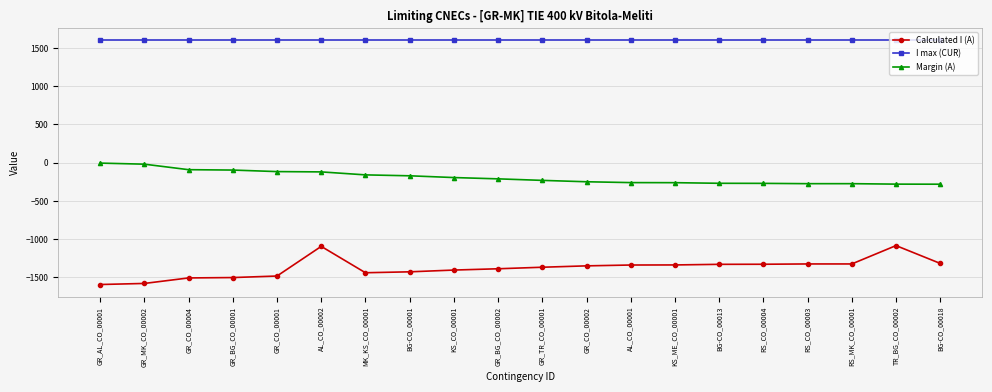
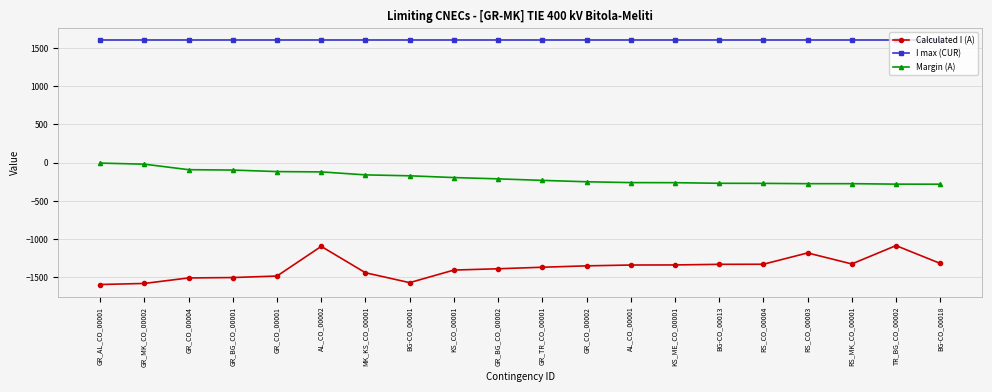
Calculated I (A), BG-CO_00001: -1400 -> -1600
Calculated I (A), RS_CO_00003: -1300 -> -1200
